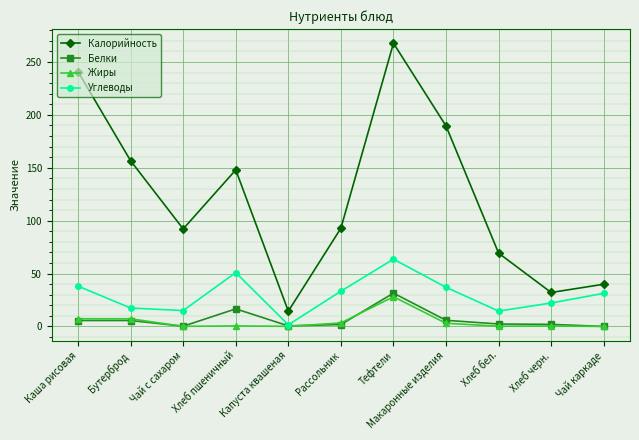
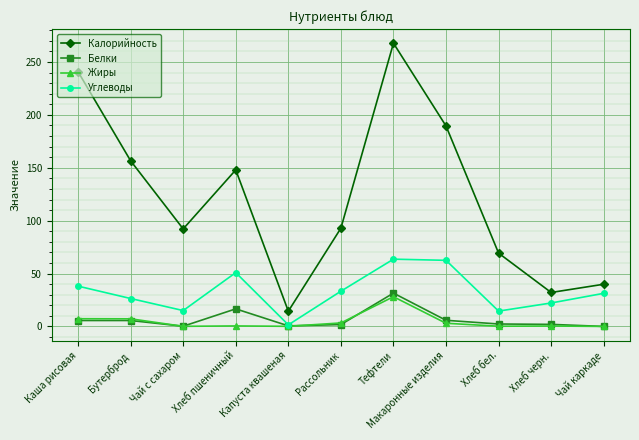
Углеводы, Бутерброд: 17 -> 26
Углеводы, Макаронные изделия: 37 -> 63
